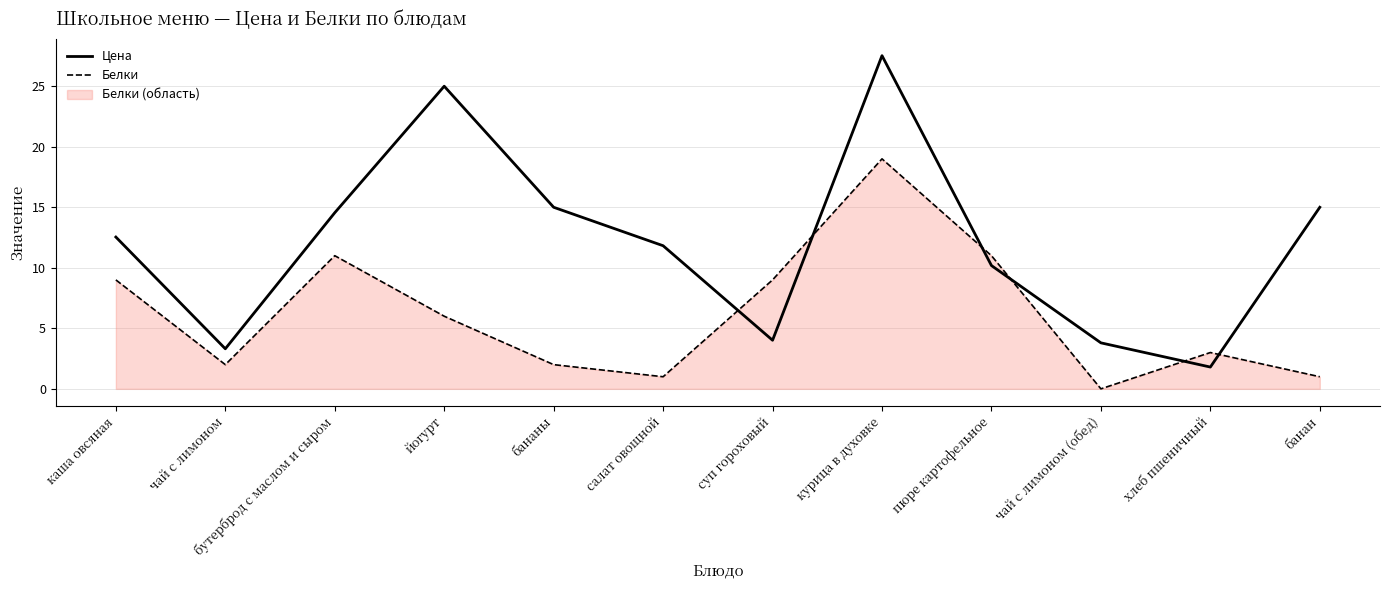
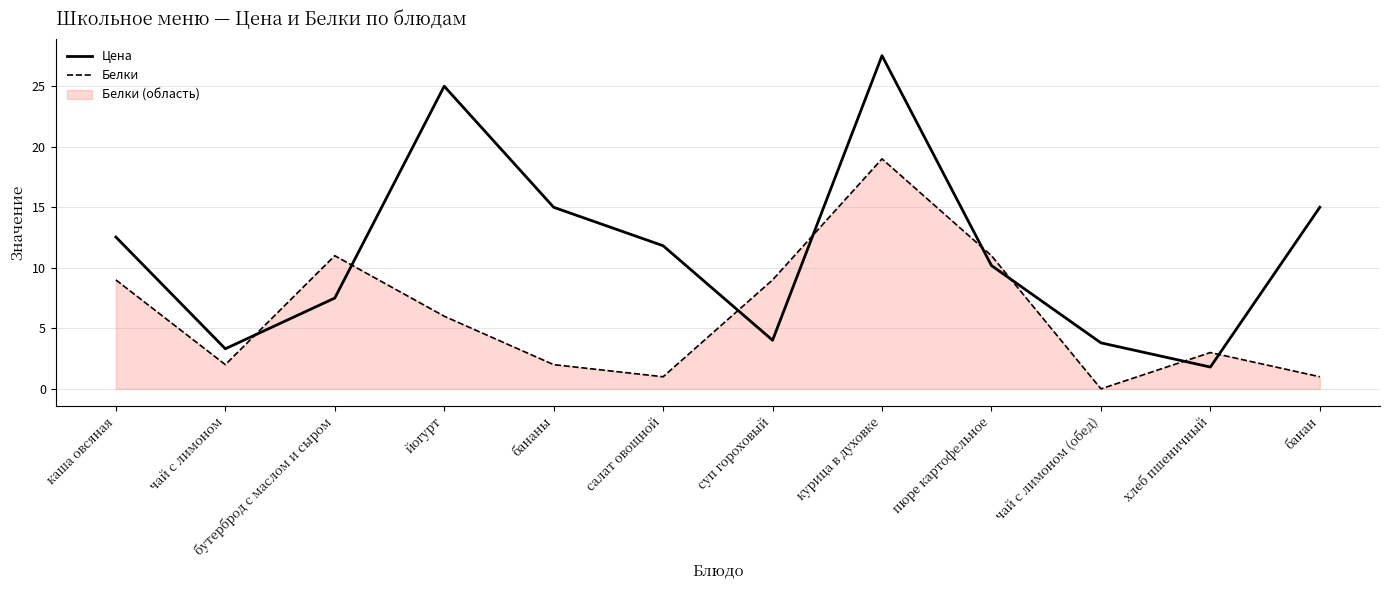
Цена, бутерброд с маслом и сыром: 14.6 -> 7.5
